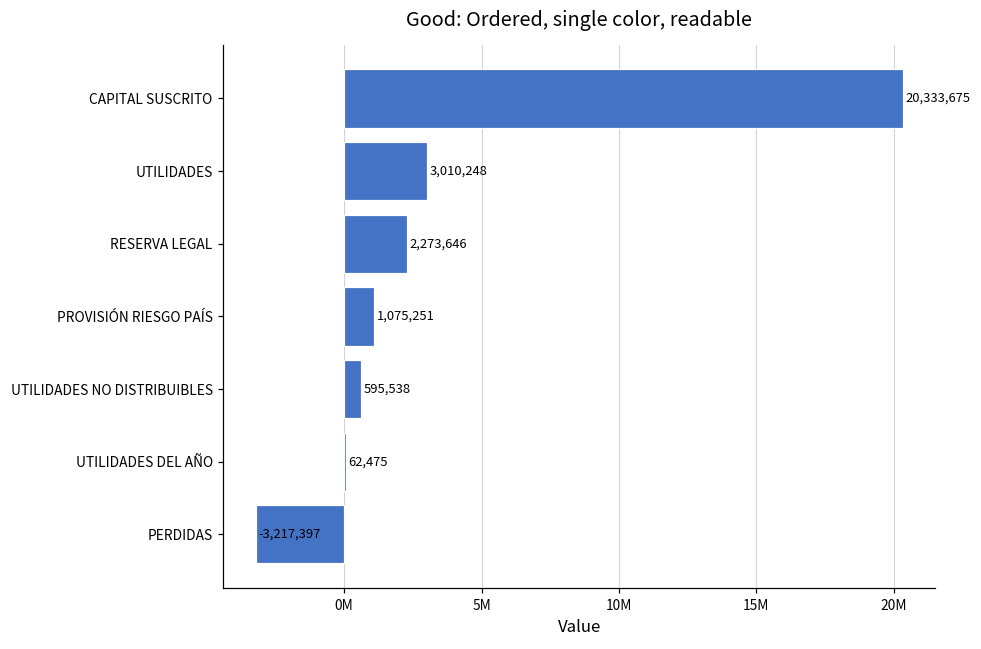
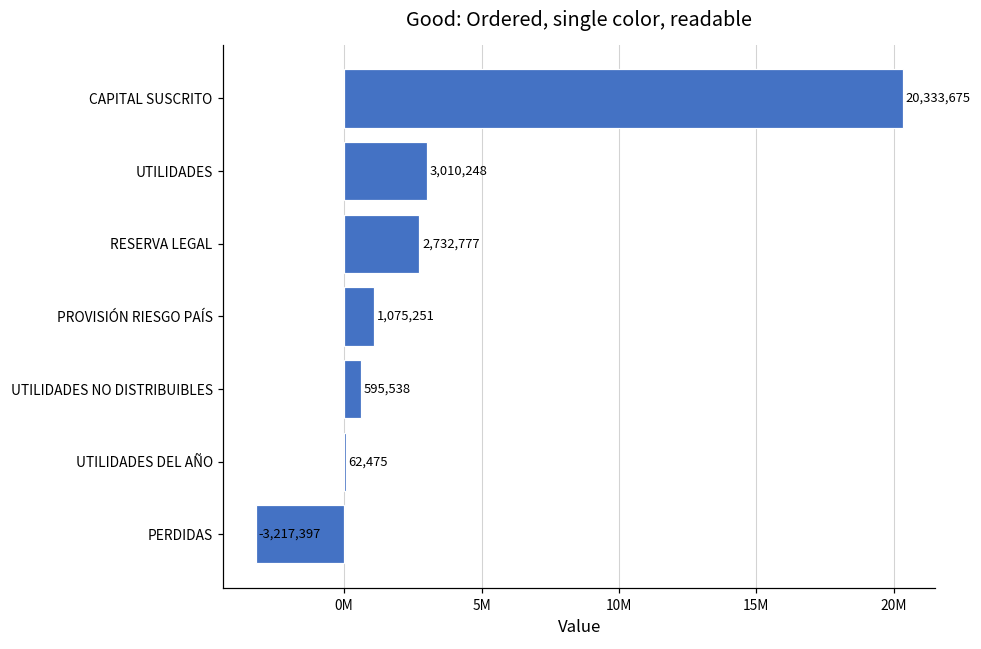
RESERVA LEGAL: 2,273,646 -> 2,732,777
